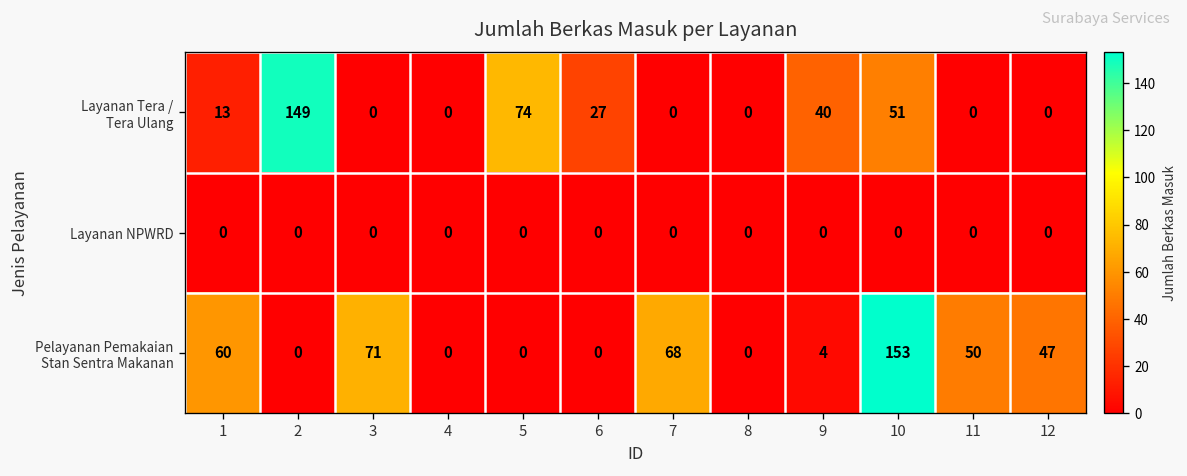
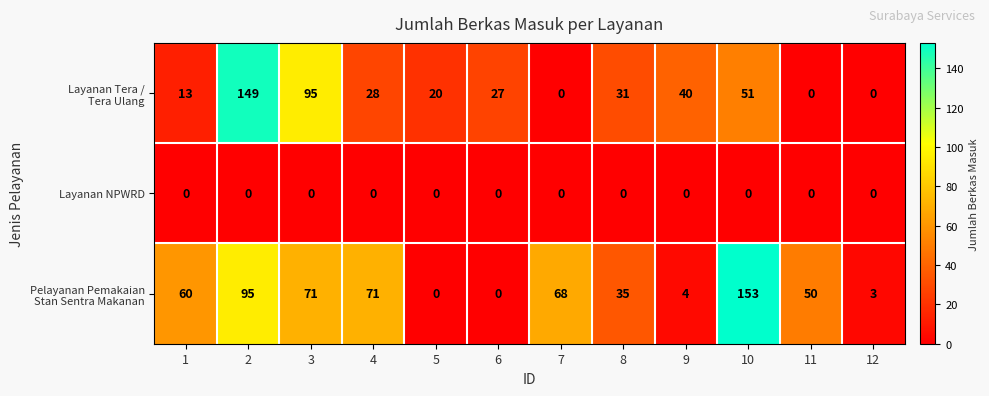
Layanan Tera / Tera Ulang, 3: 0 -> 95
Layanan Tera / Tera Ulang, 4: 0 -> 28
Layanan Tera / Tera Ulang, 5: 74 -> 20
Layanan Tera / Tera Ulang, 8: 0 -> 31
Pelayanan Pemakaian Stan Sentra Makanan, 2: 0 -> 95
Pelayanan Pemakaian Stan Sentra Makanan, 4: 0 -> 71
Pelayanan Pemakaian Stan Sentra Makanan, 8: 0 -> 35
Pelayanan Pemakaian Stan Sentra Makanan, 12: 47 -> 3
